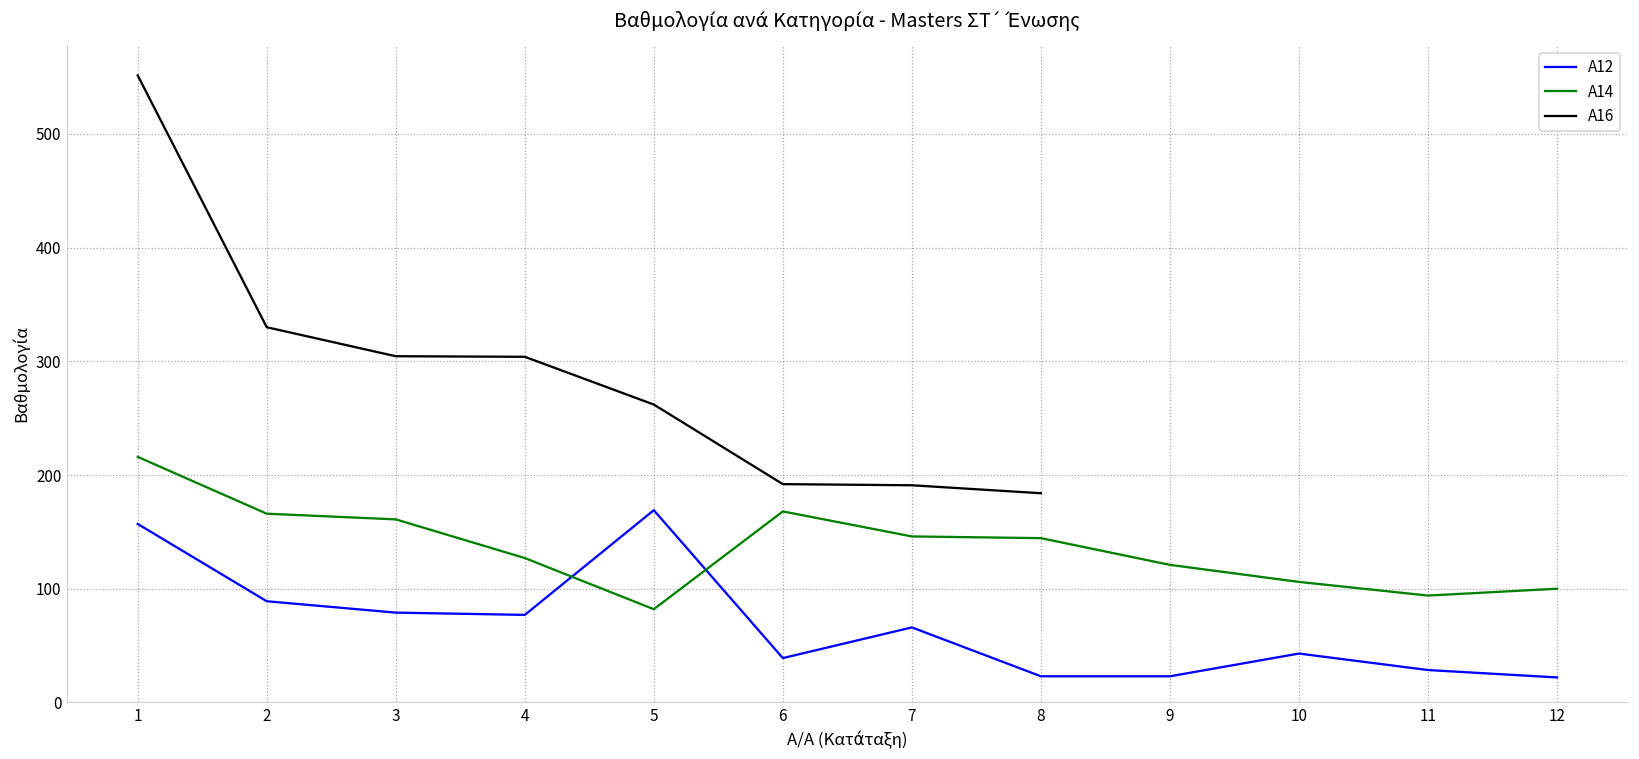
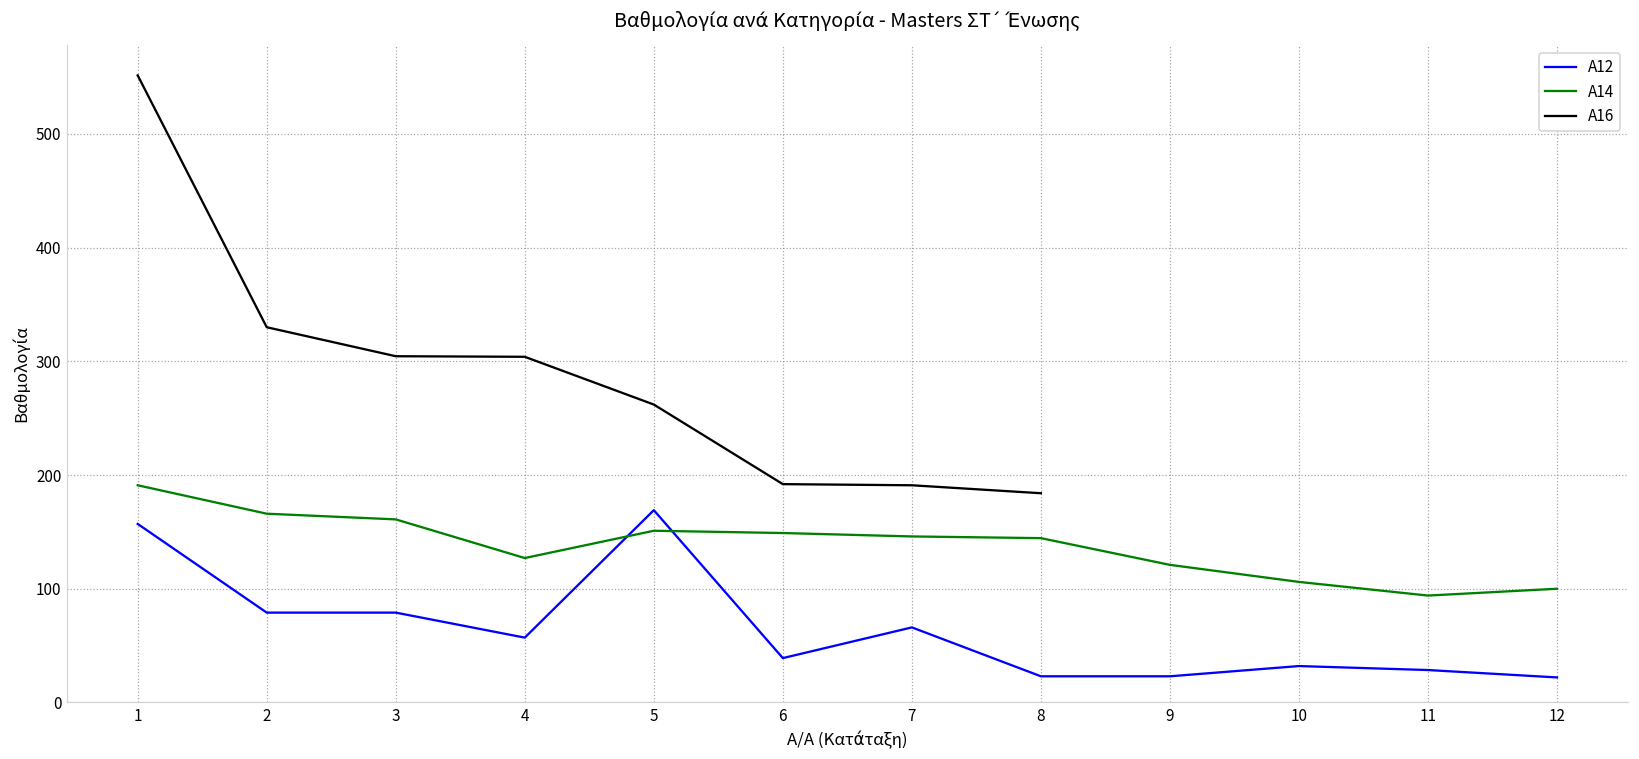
A14, 1: 216 -> 191
A12, 2: 89 -> 79
A12, 4: 77 -> 57
A14, 5: 82 -> 151
A14, 6: 168 -> 149
A12, 10: 43 -> 32
